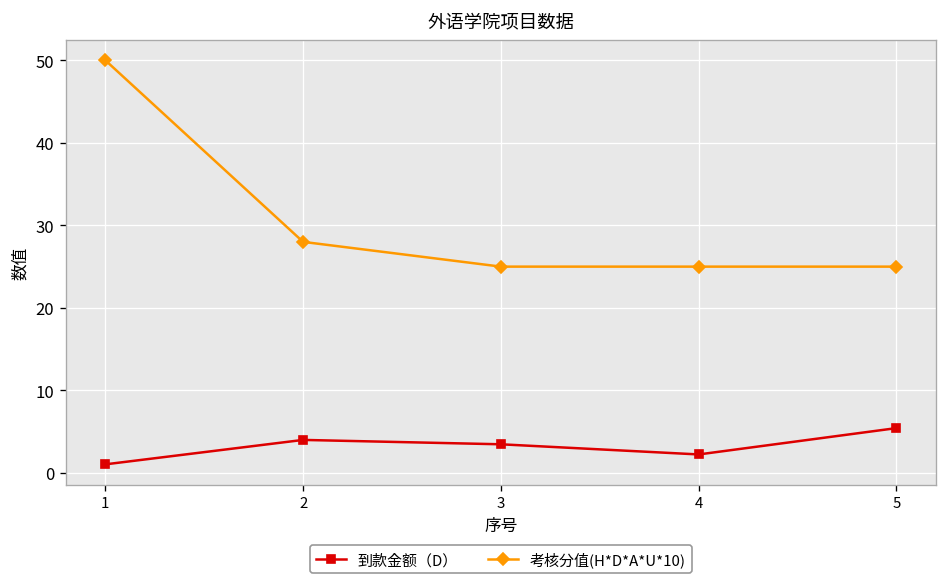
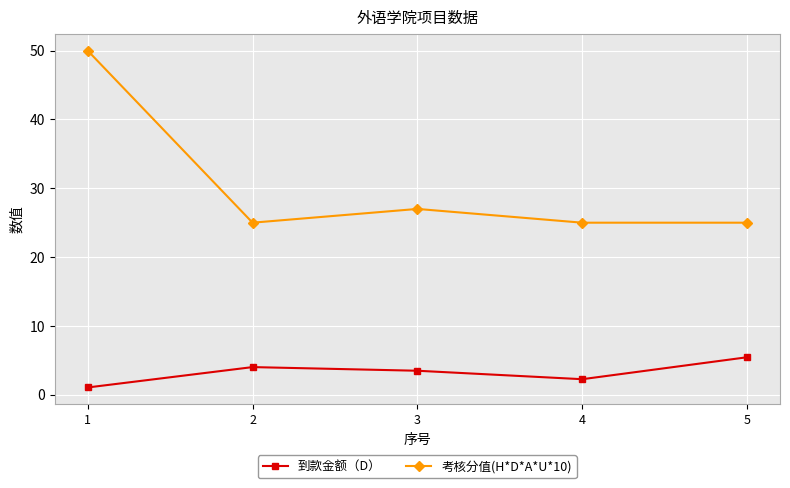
考核分值(H*D*A*U*10), 2: 28 -> 25
考核分值(H*D*A*U*10), 3: 25 -> 27
